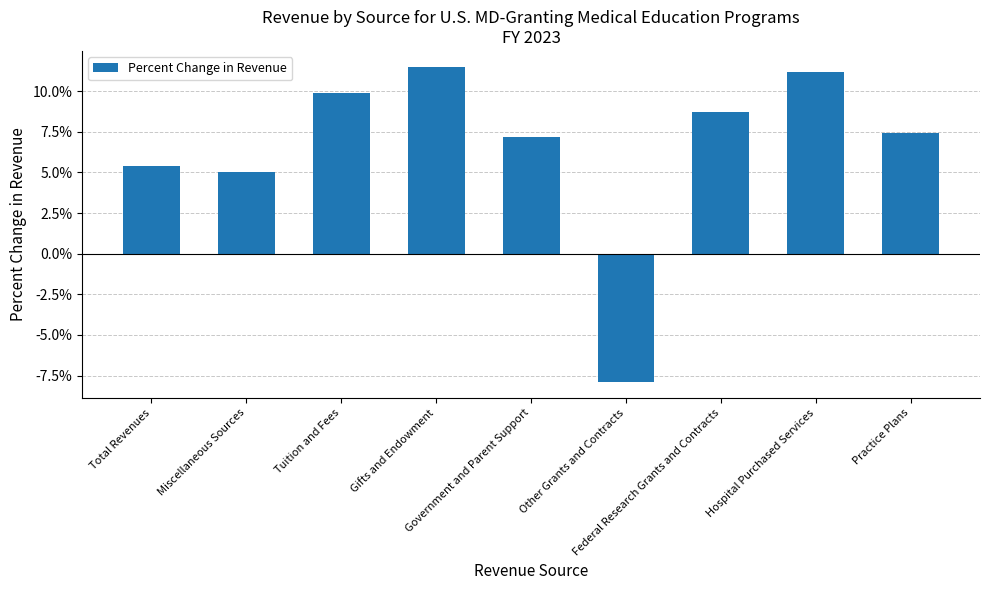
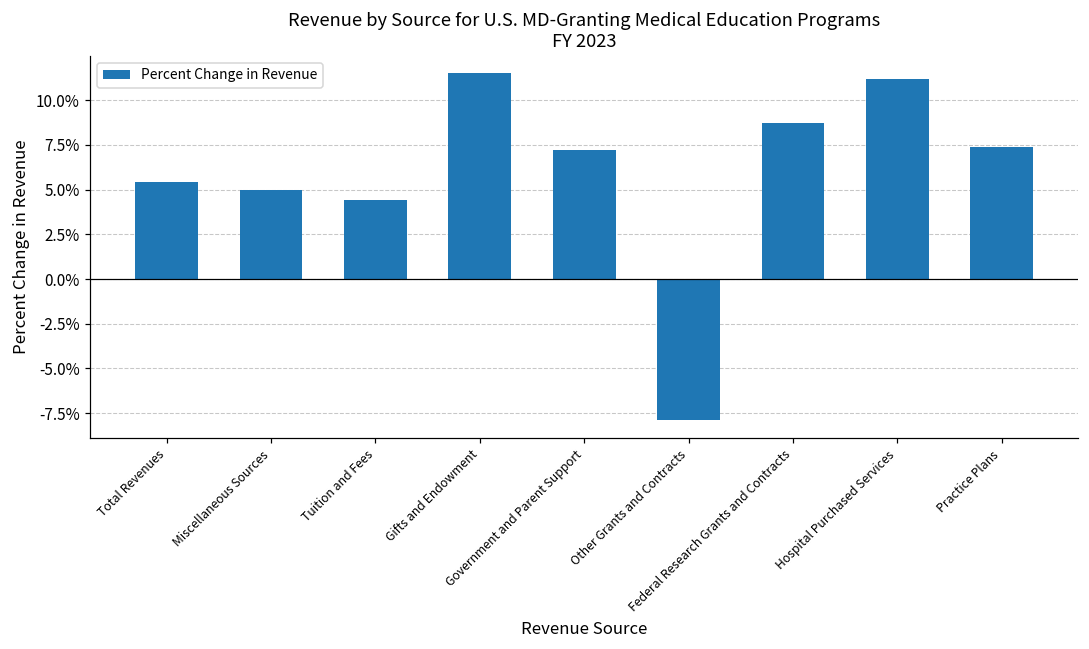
Tuition and Fees: 9.9% -> 4.4%
